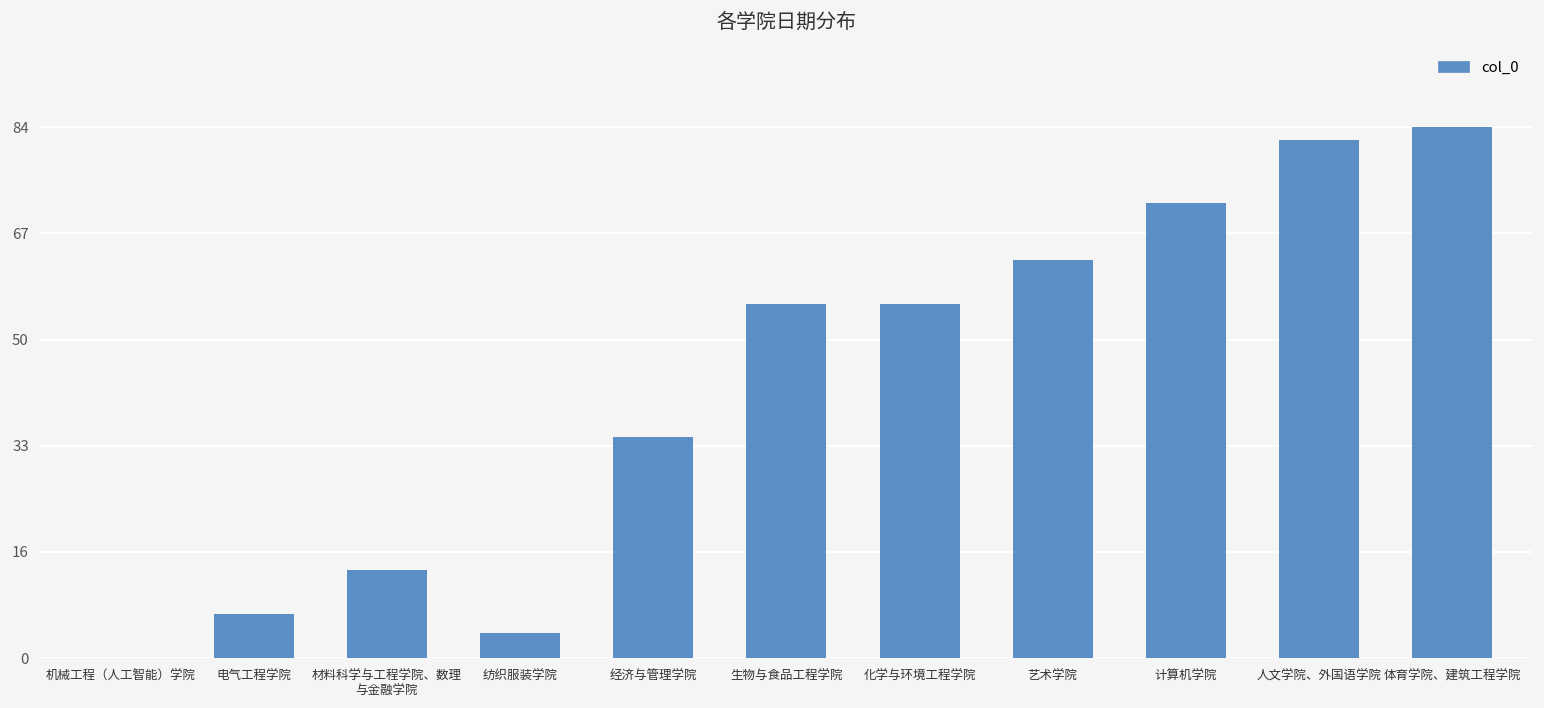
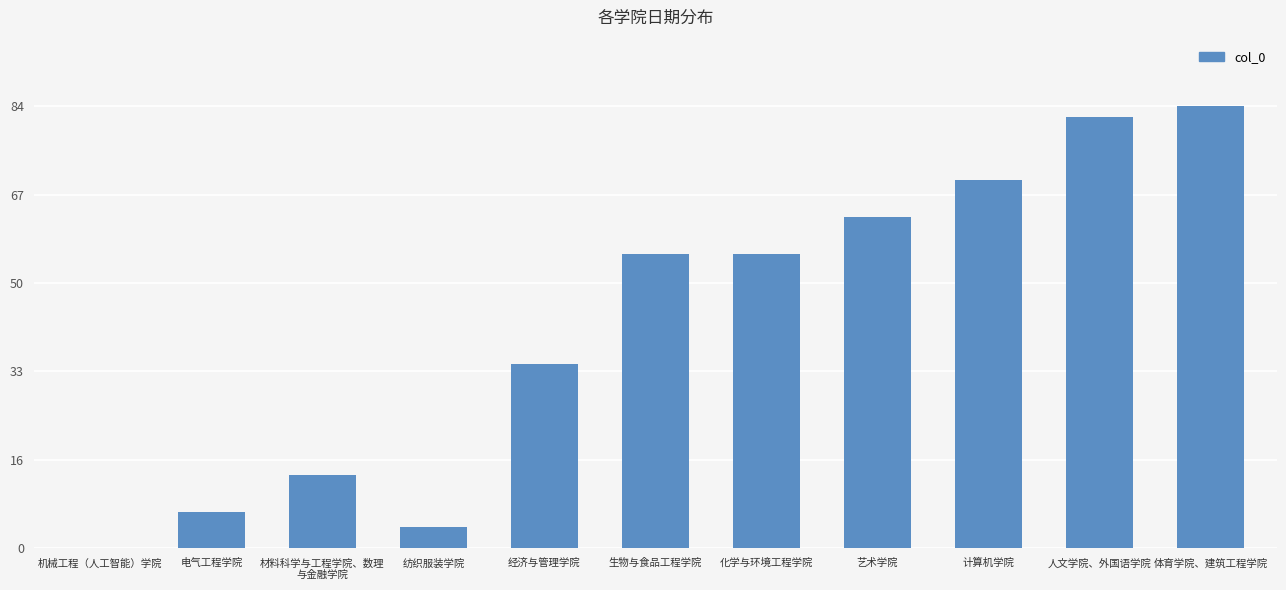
计算机学院: 72 -> 70
